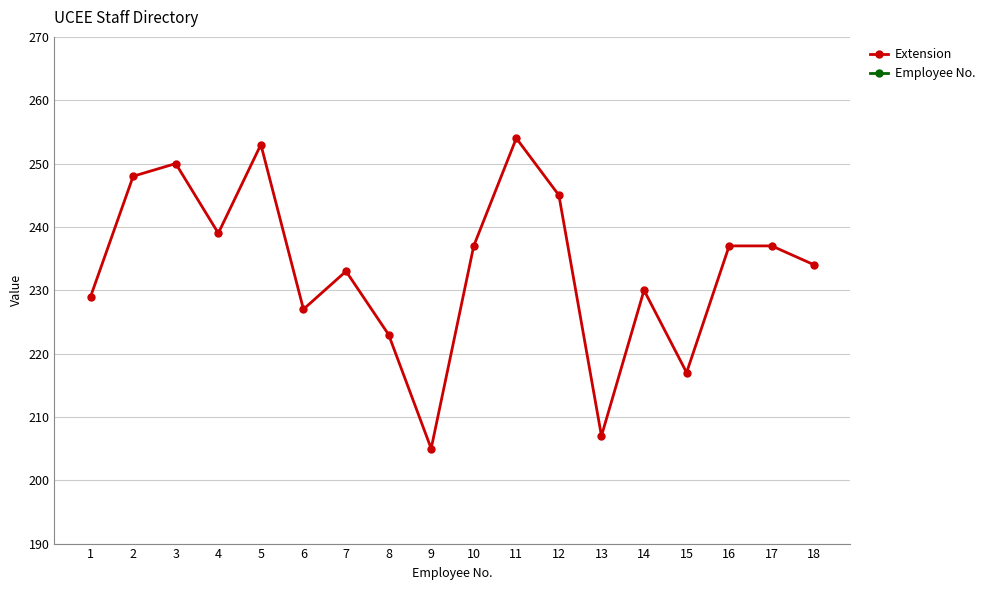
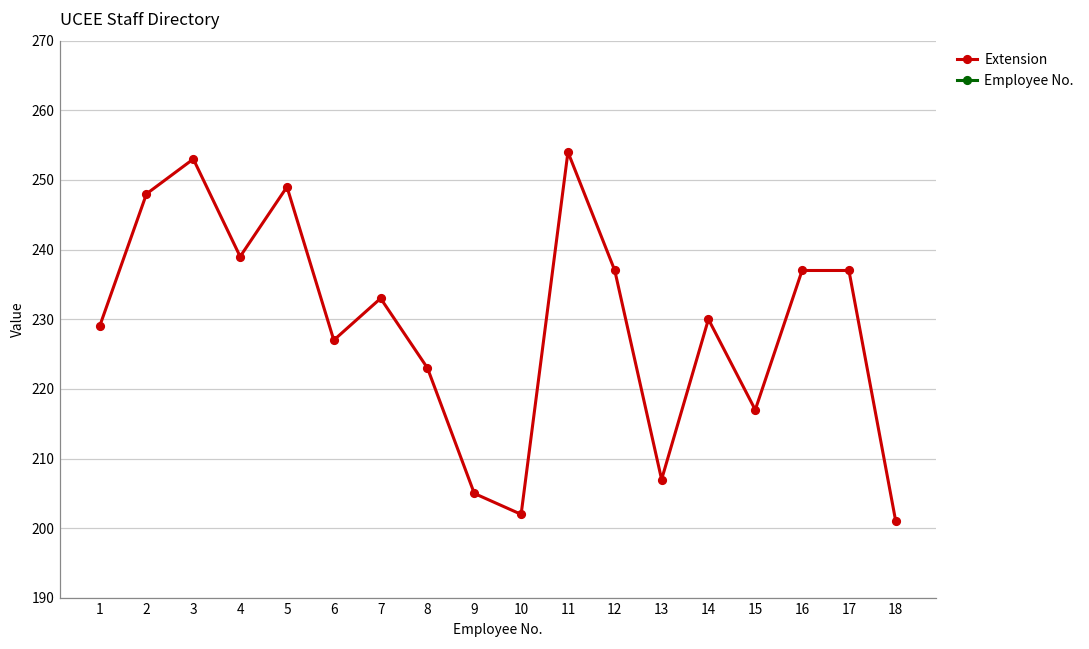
Extension, 3: 250 -> 253
Extension, 5: 253 -> 249
Extension, 10: 237 -> 202
Extension, 12: 245 -> 237
Extension, 18: 234 -> 201
